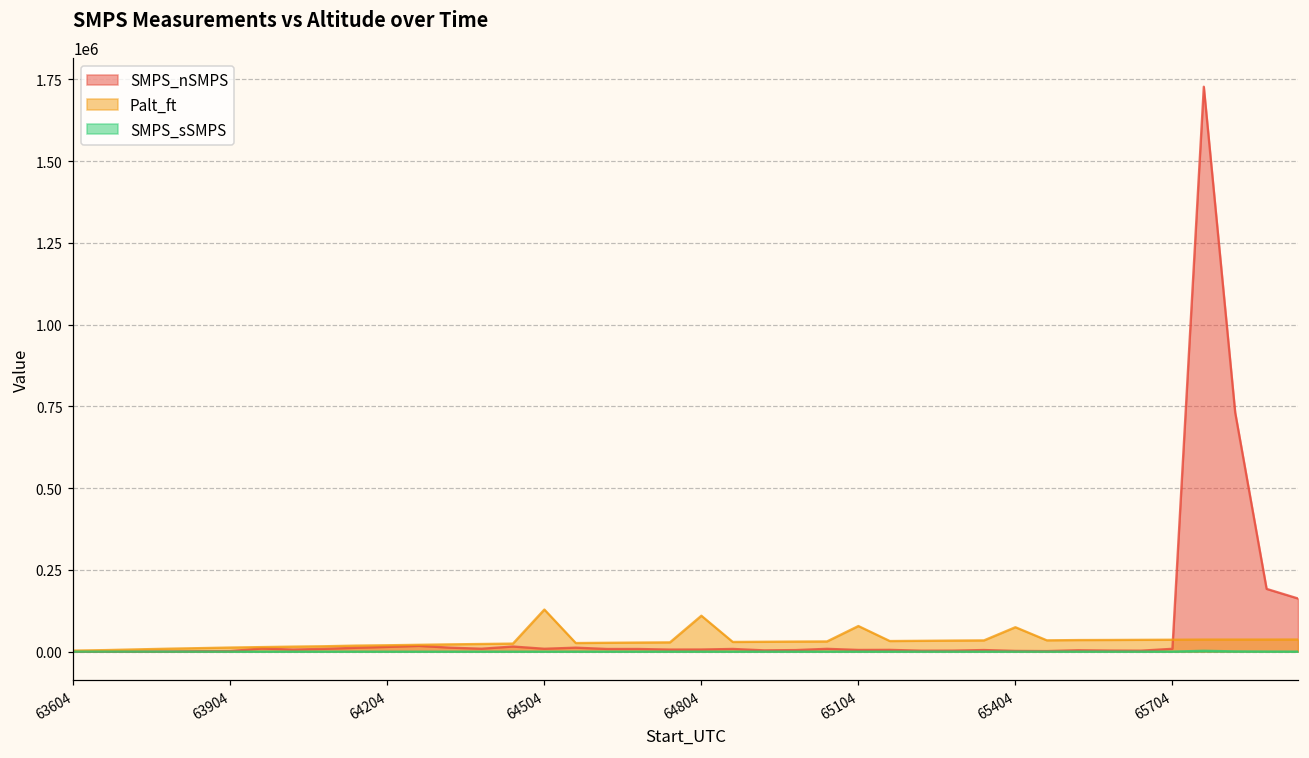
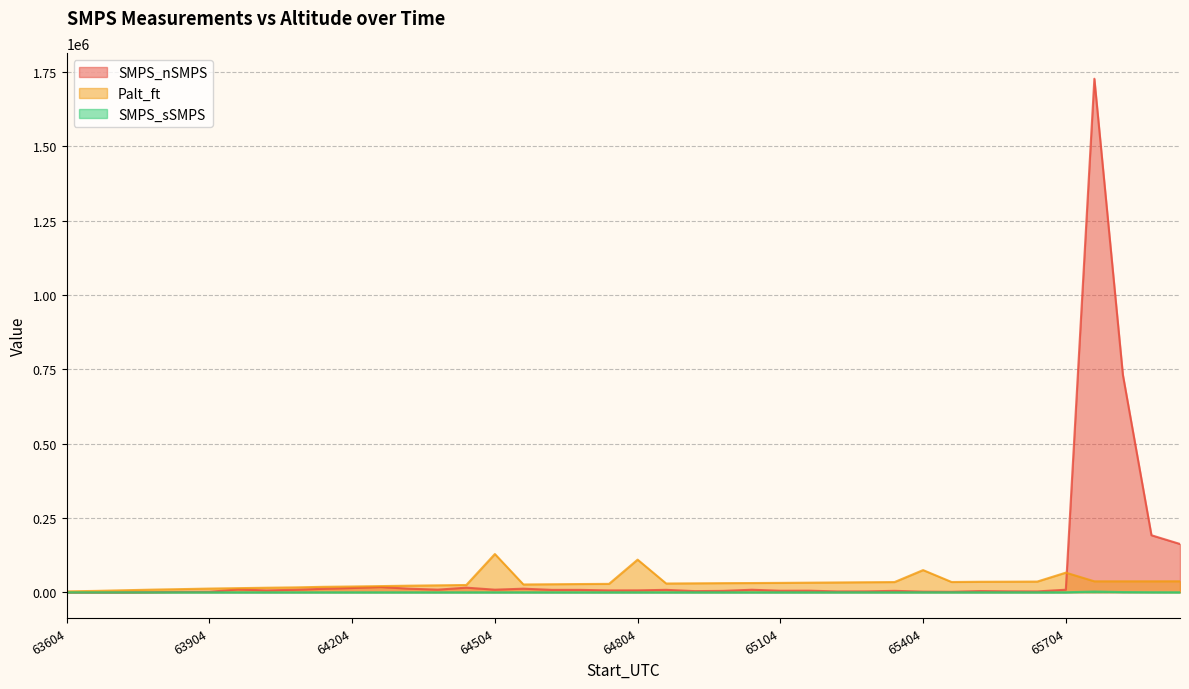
Palt_ft, 65104: 80000 -> 30000
Palt_ft, 65704: 40000 -> 70000
